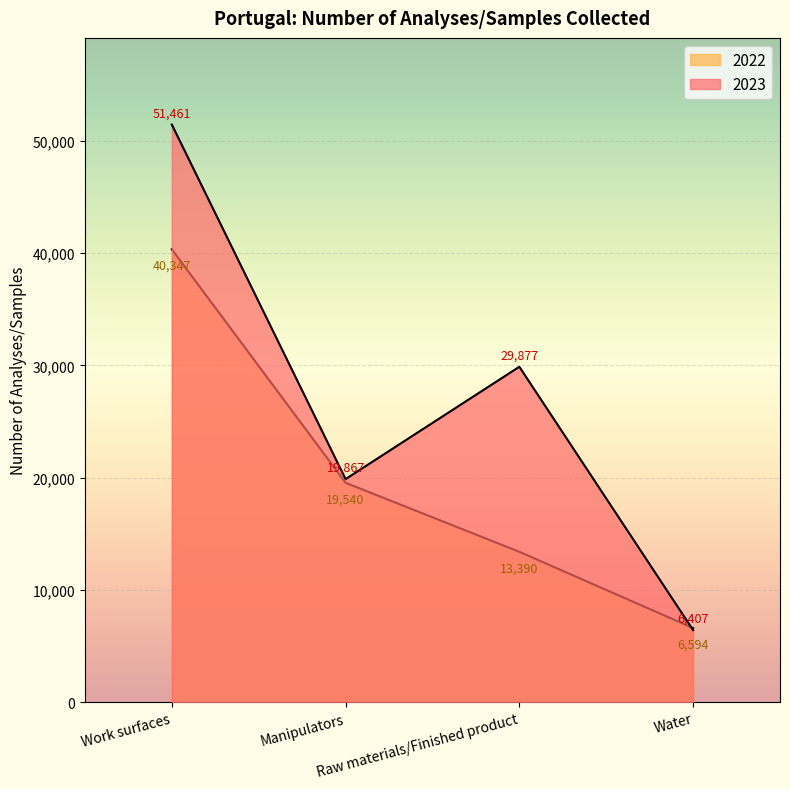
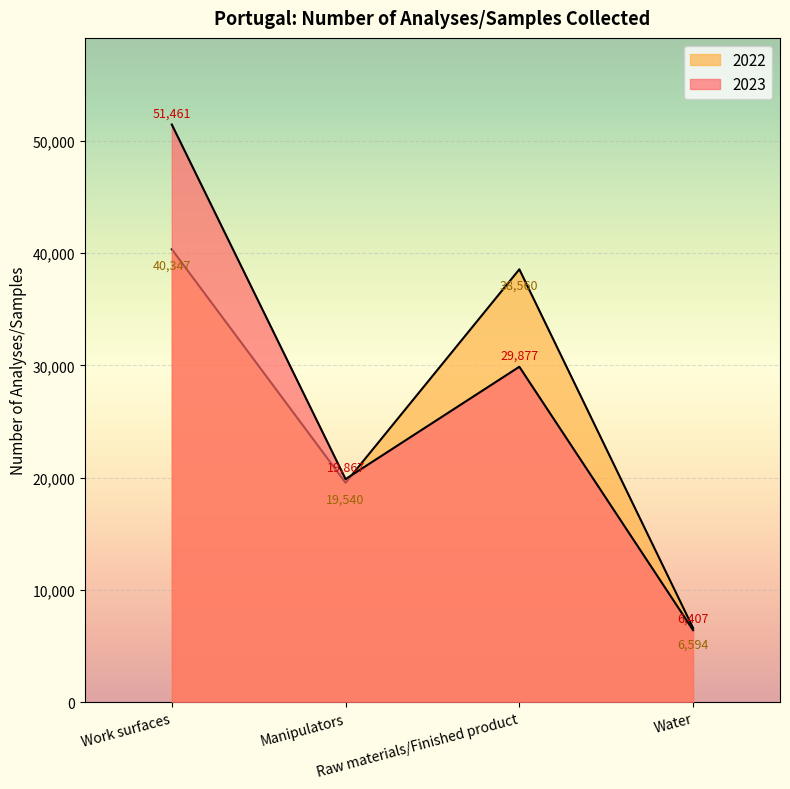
2022, Raw materials/Finished product: 13,390 -> 38,560
